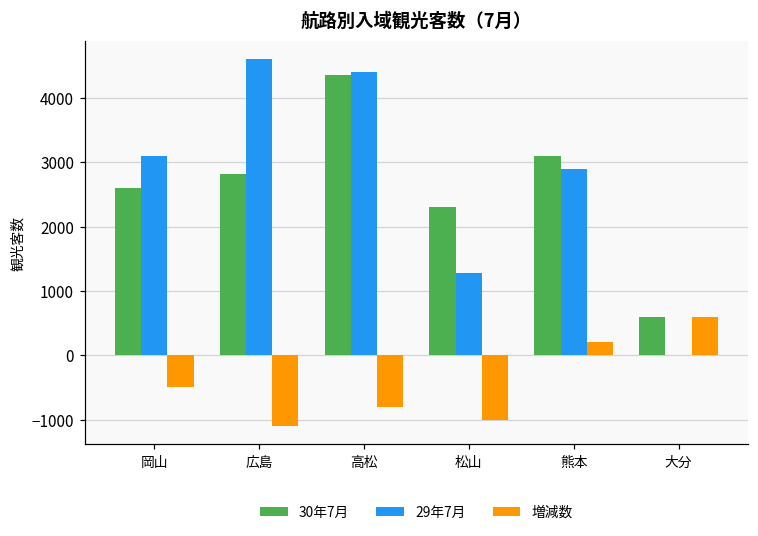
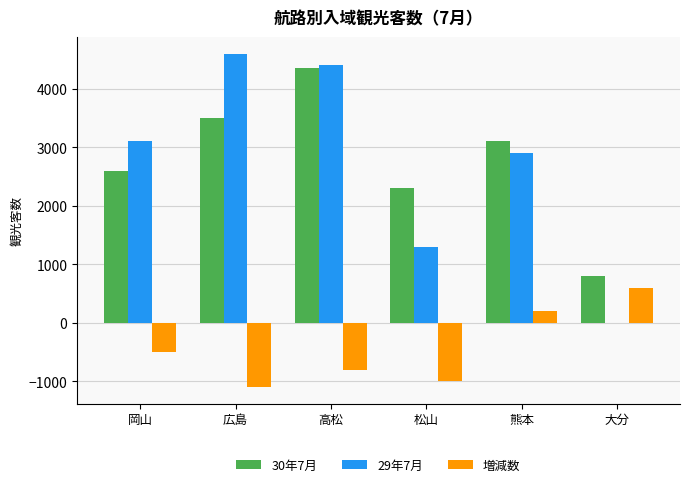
30年7月, 広島: 2800 -> 3500
30年7月, 大分: 600 -> 800
